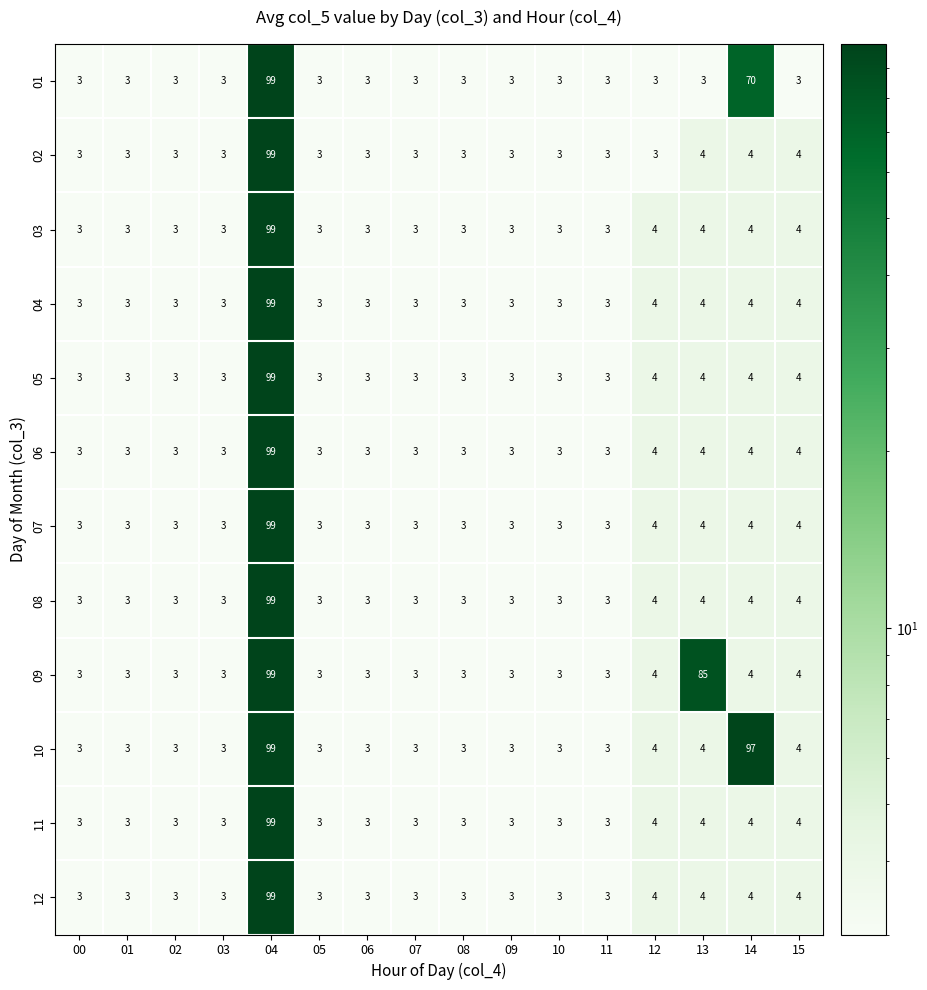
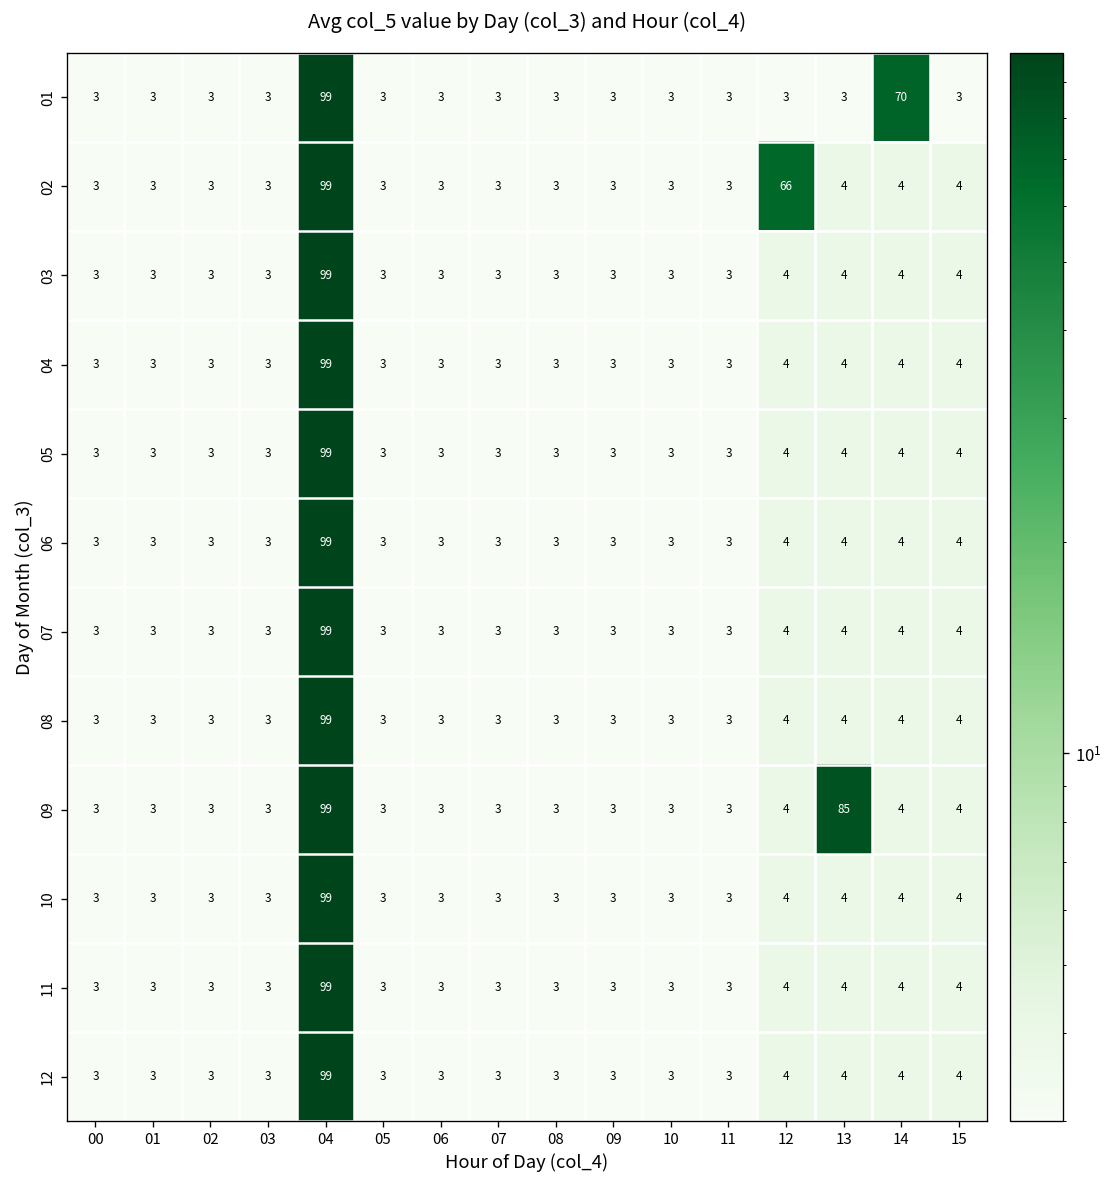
02, 12: 3 -> 66
10, 14: 97 -> 4
